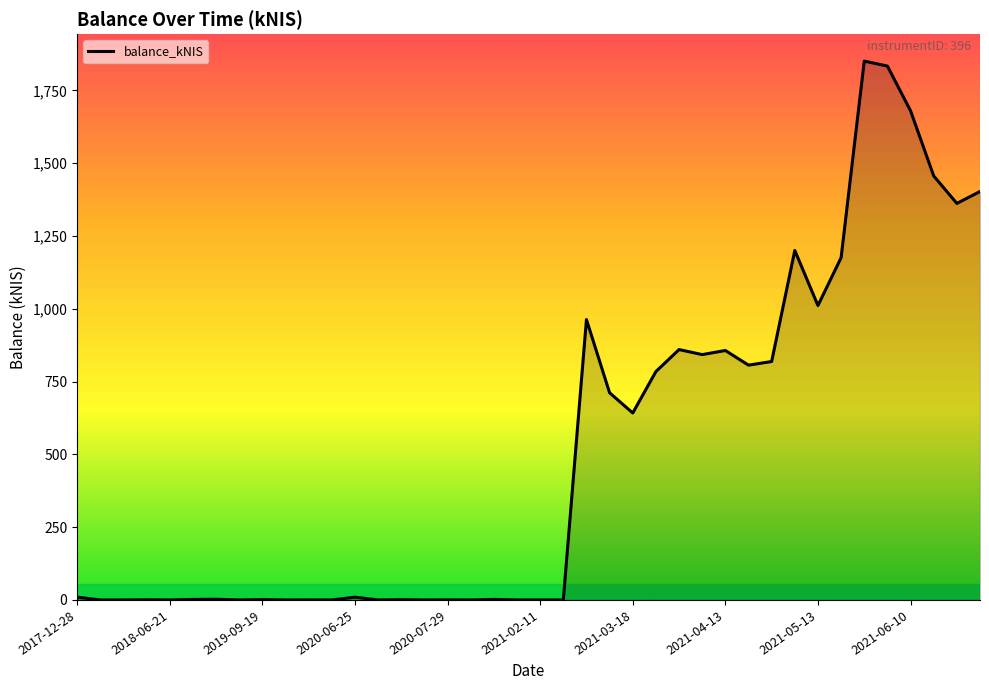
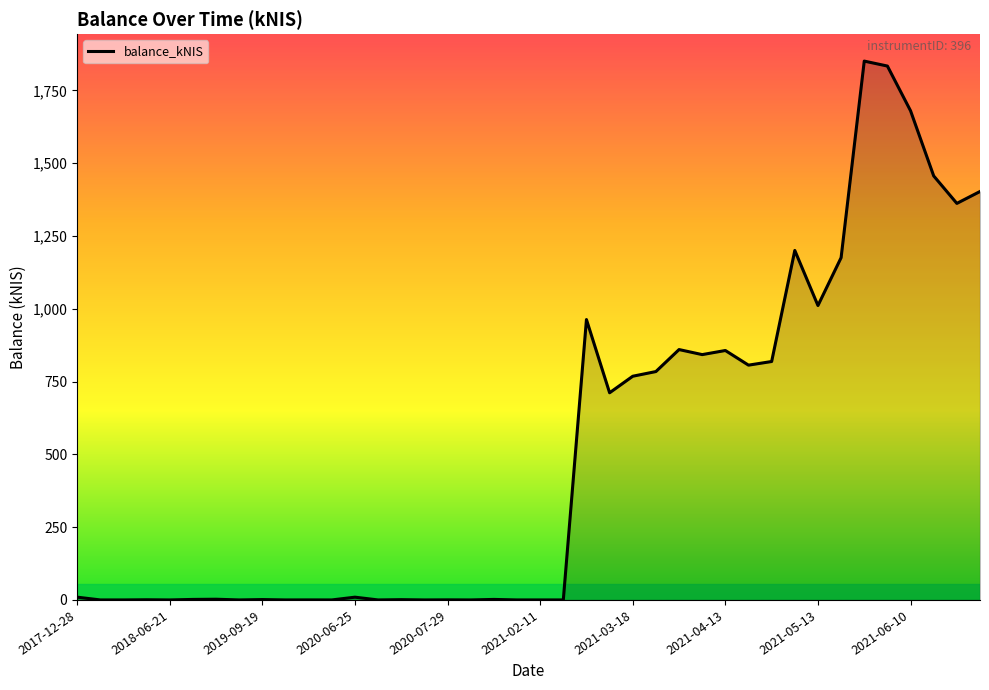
2021-03-18: 640 -> 770
